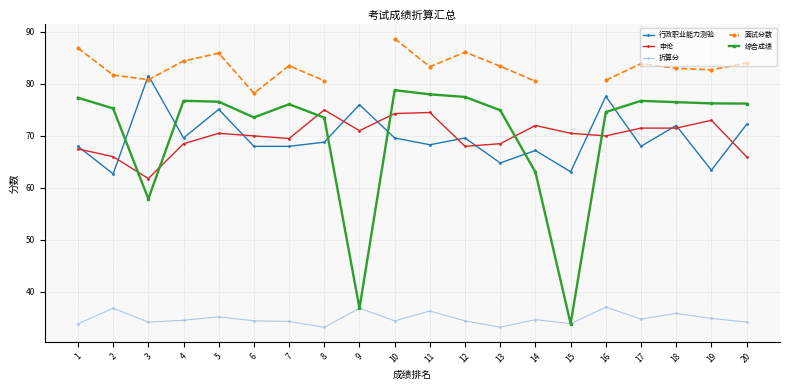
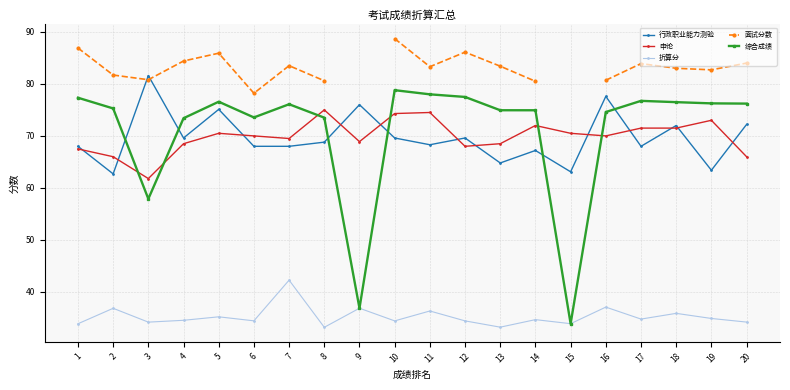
综合成绩, 4: 77 -> 73
折算分, 7: 34 -> 42
申论, 9: 71 -> 69
综合成绩, 14: 63 -> 75
